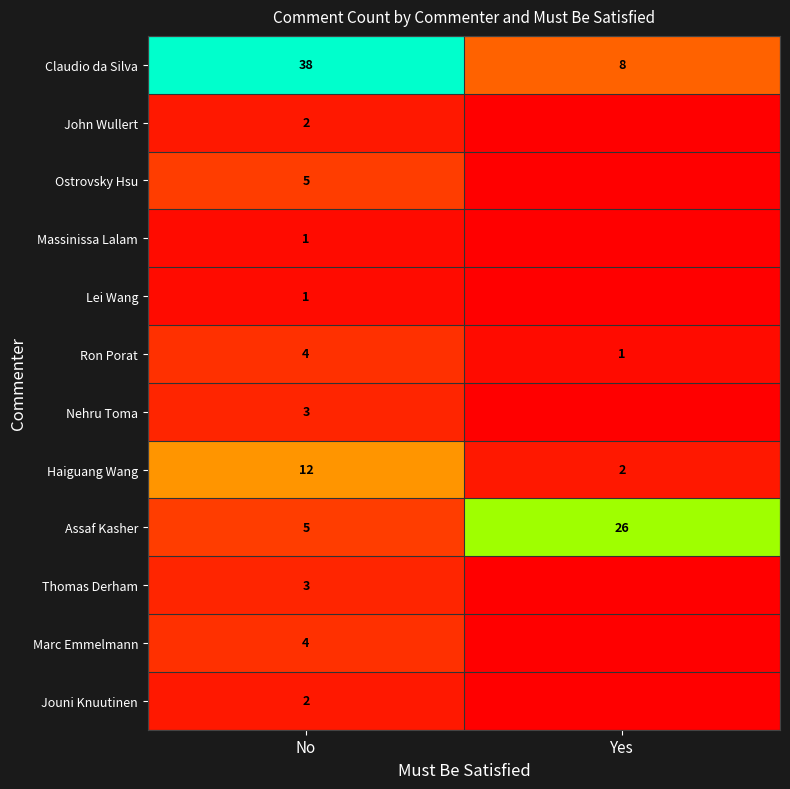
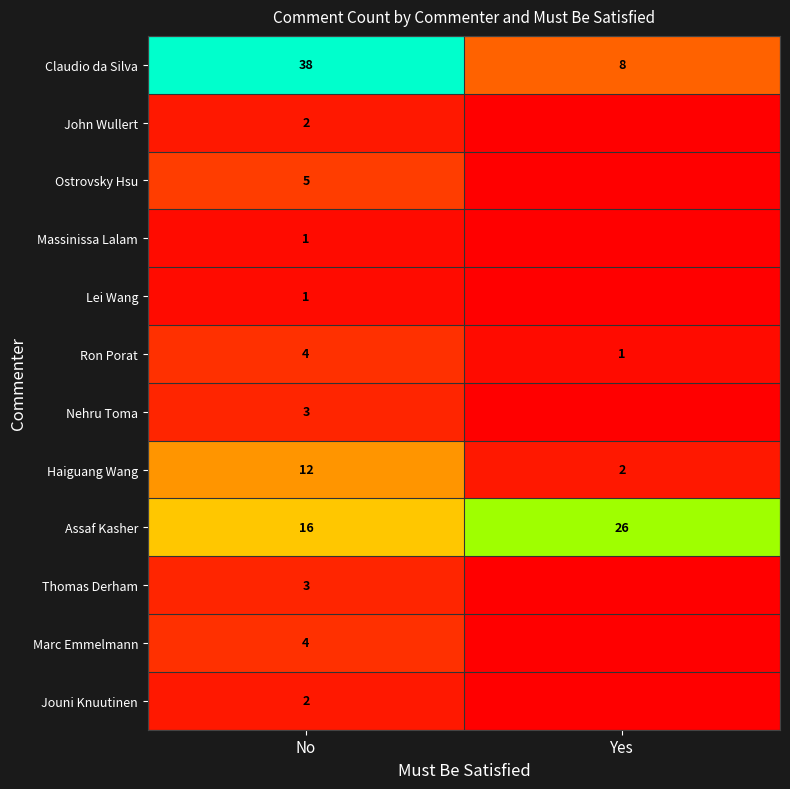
Assaf Kasher, No: 5 -> 16
